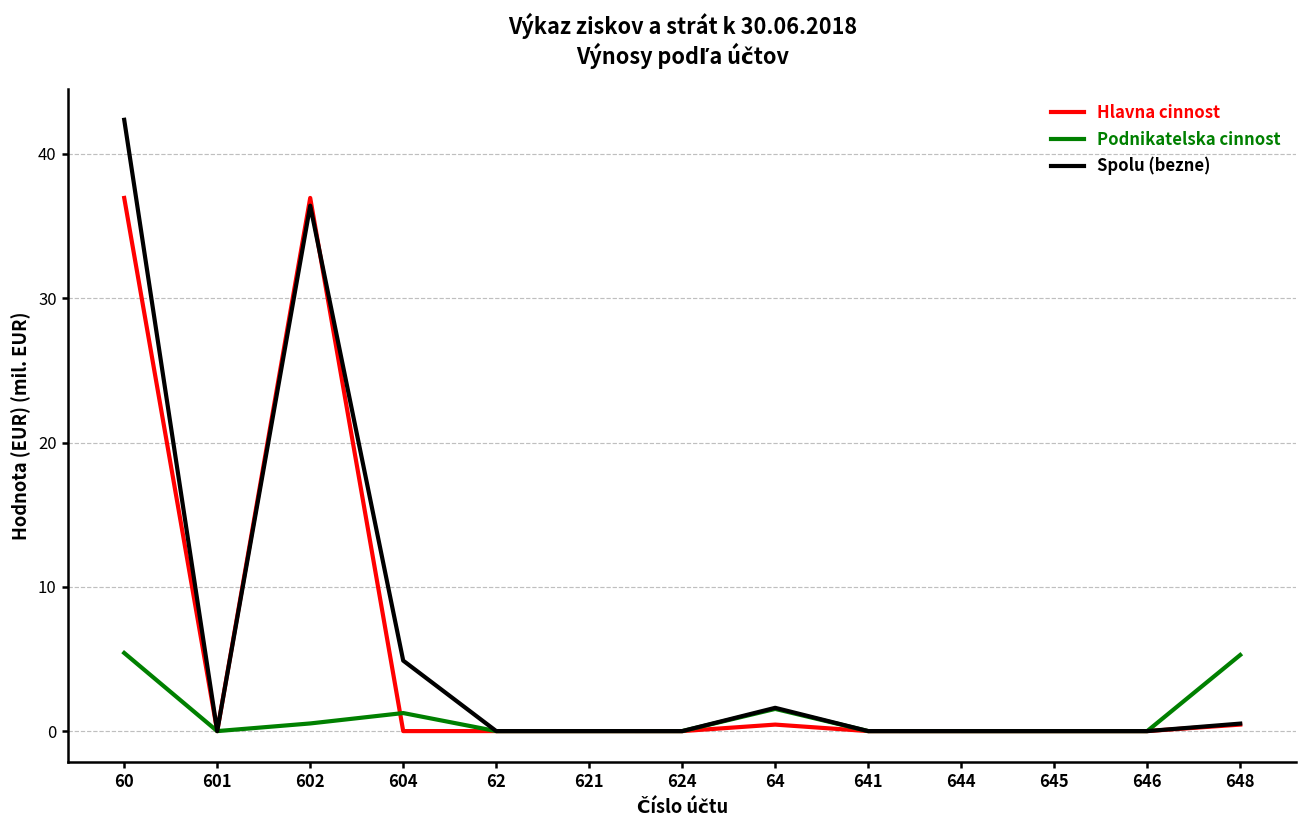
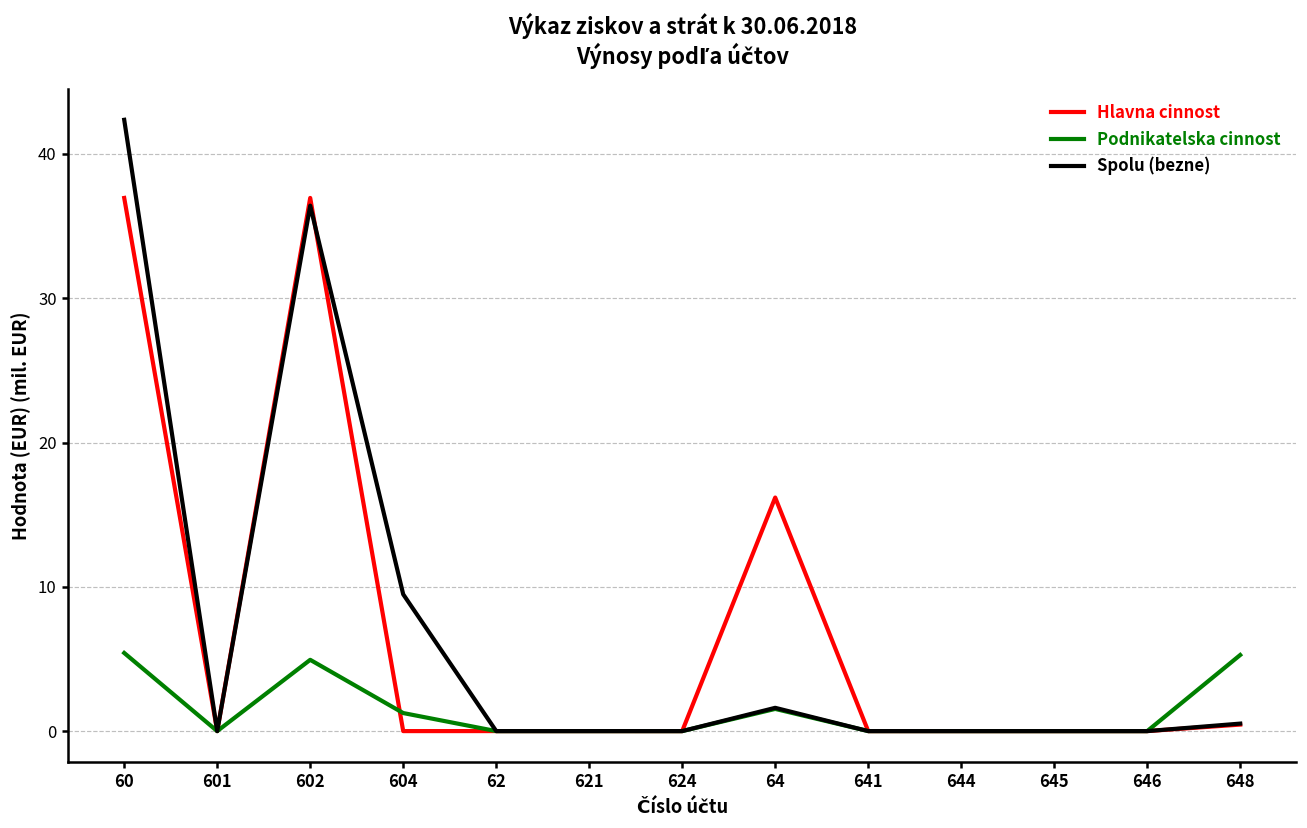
Podnikatelska cinnost, 602: 0.5 -> 4.9
Spolu (bezne), 604: 4.9 -> 9.5
Hlavna cinnost, 64: 0.5 -> 16.2
